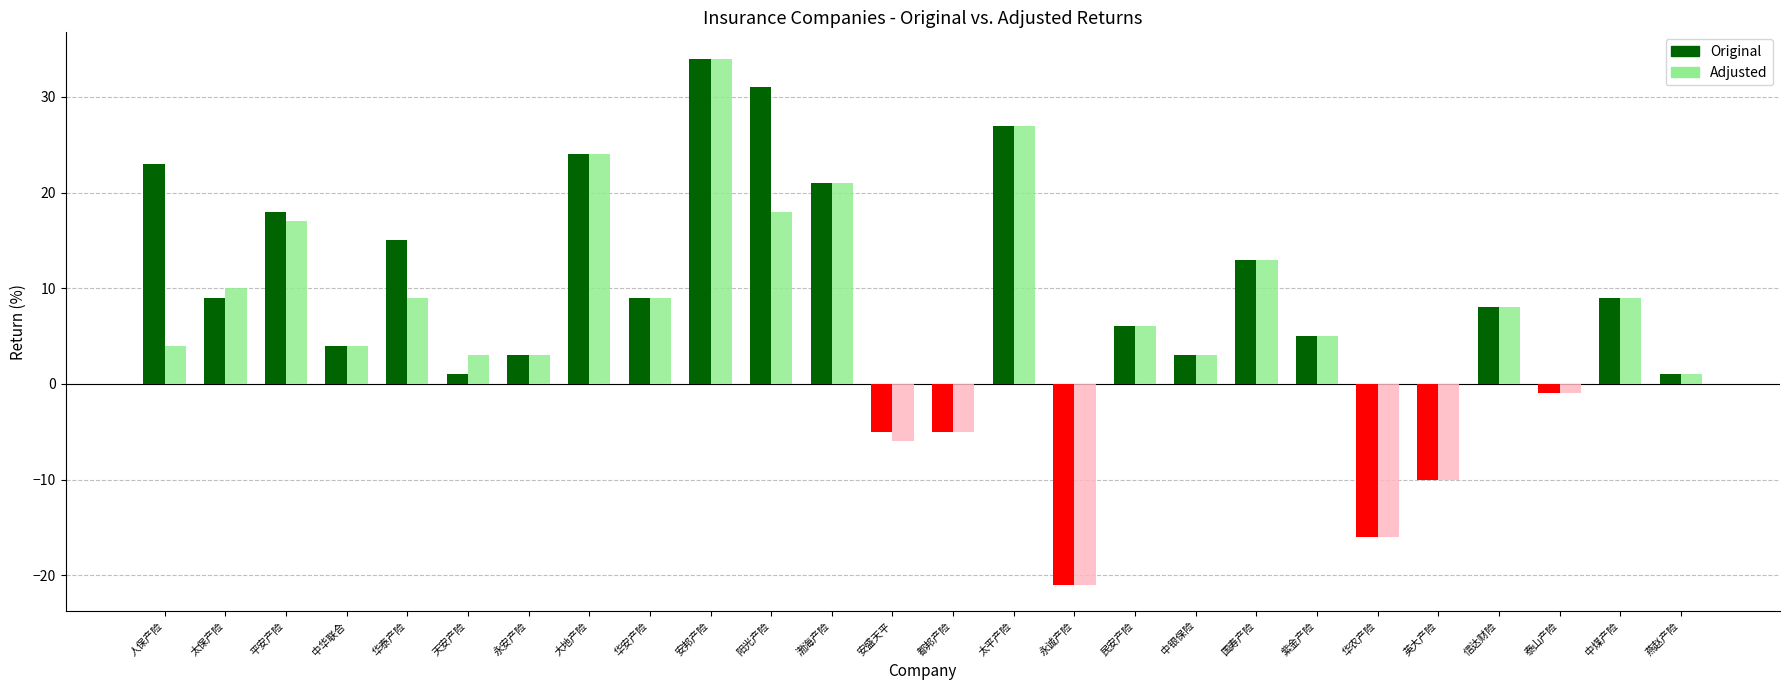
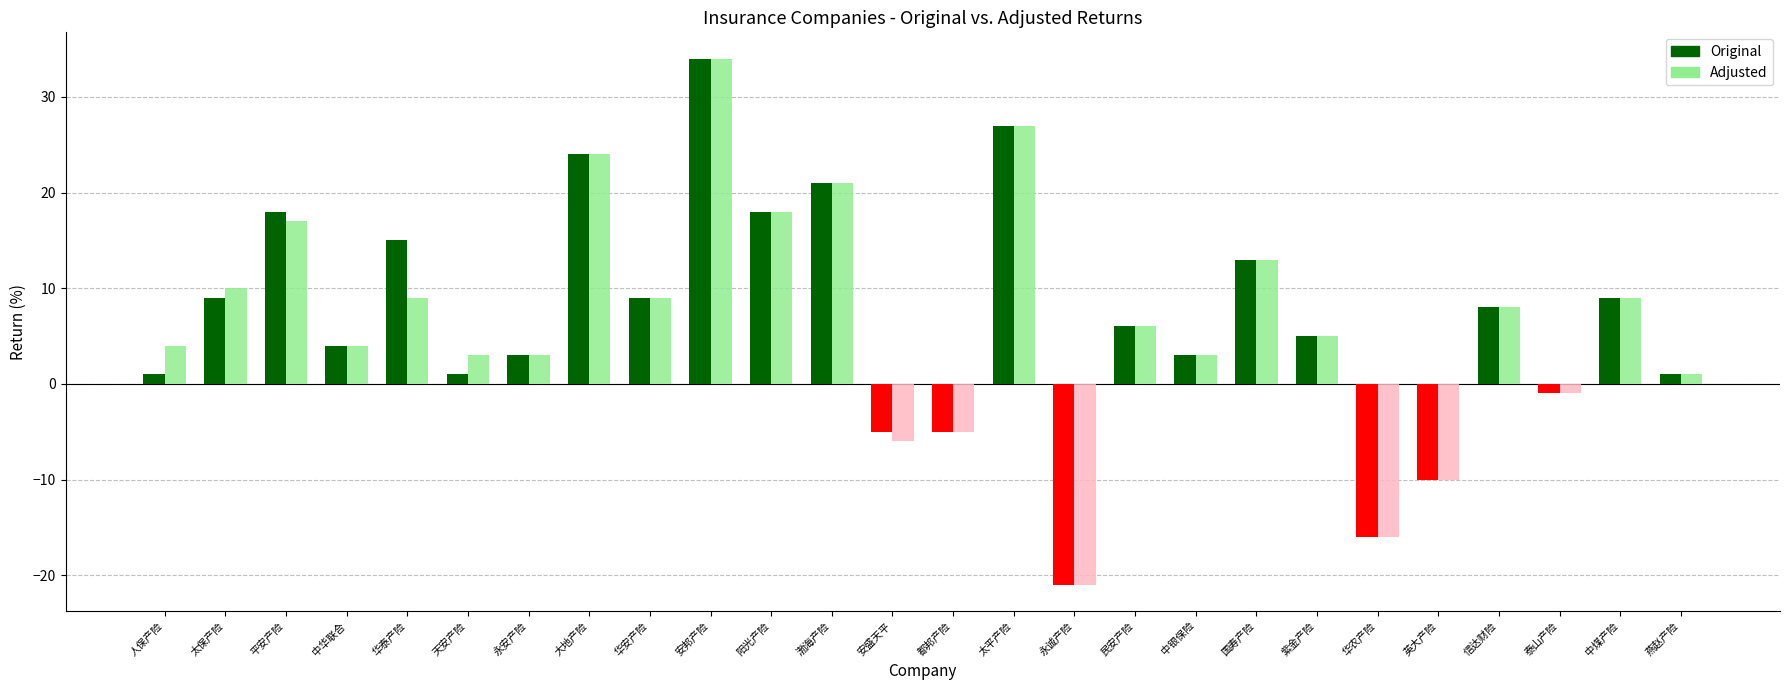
Original, 人保产险: 23 -> 1
Original, 阳光产险: 31 -> 18
